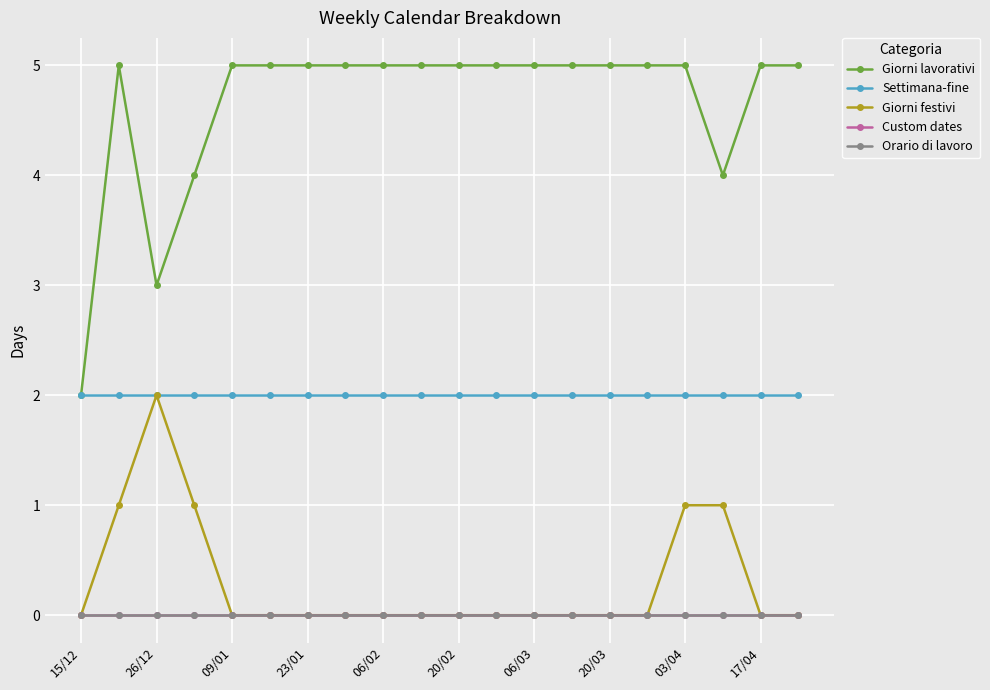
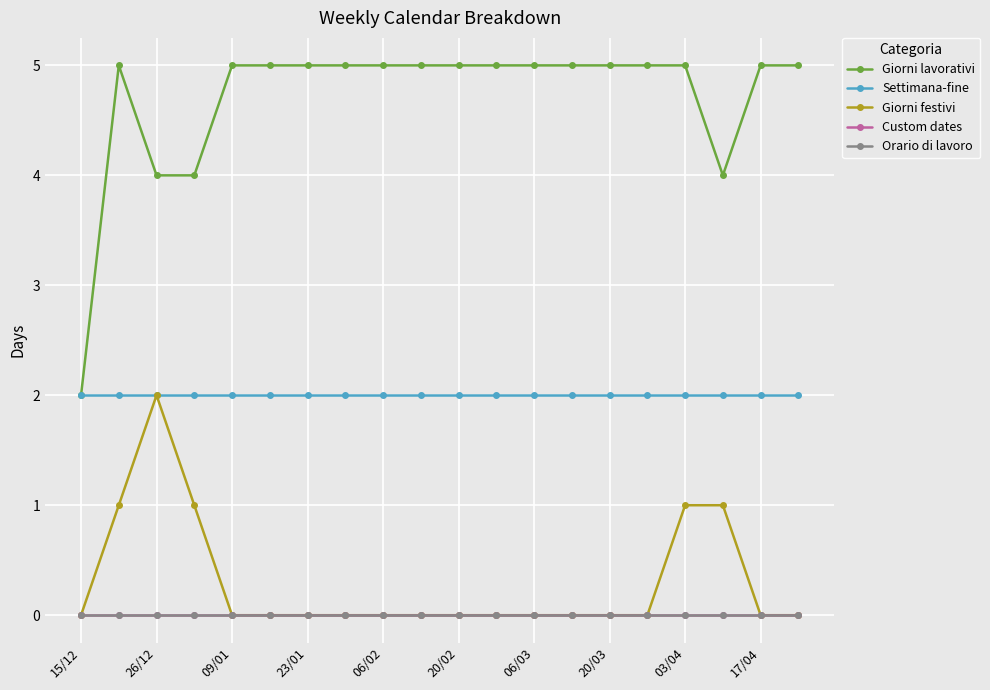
Giorni lavorativi, 26/12: 3 -> 4
